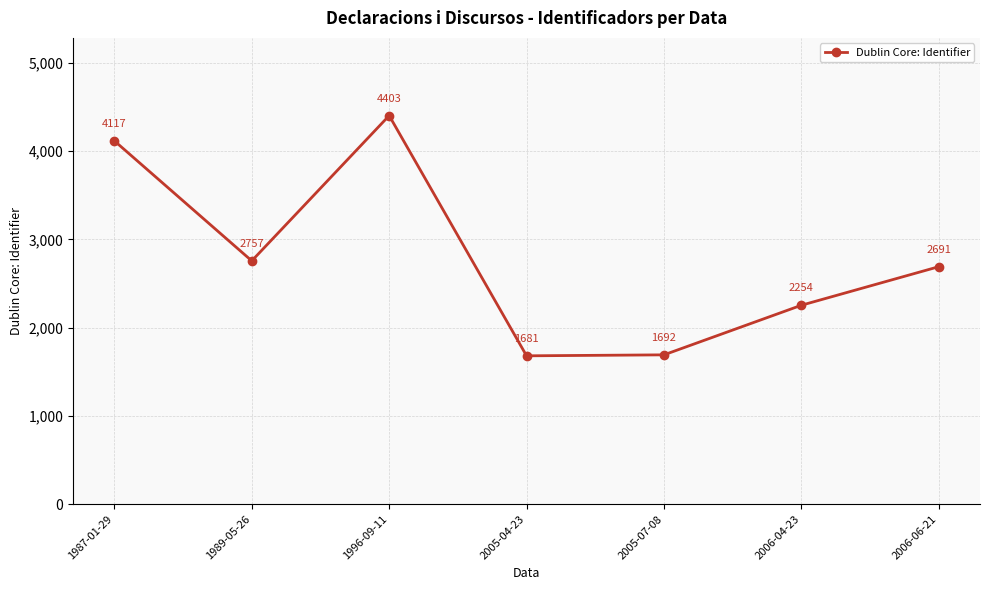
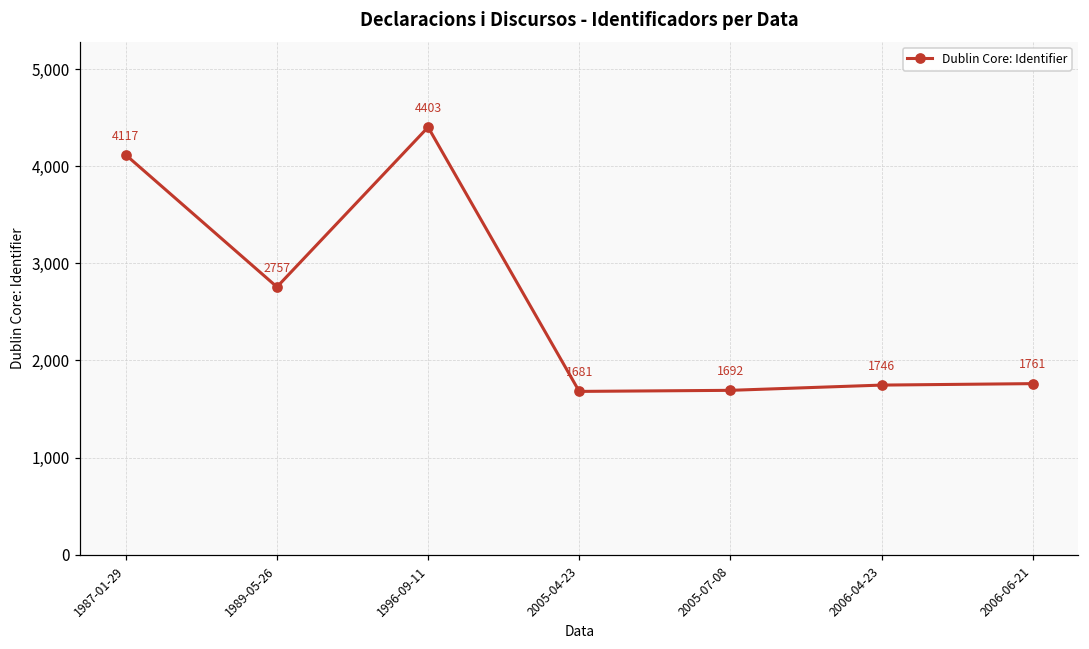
2006-04-23: 2254 -> 1746
2006-06-21: 2691 -> 1761
